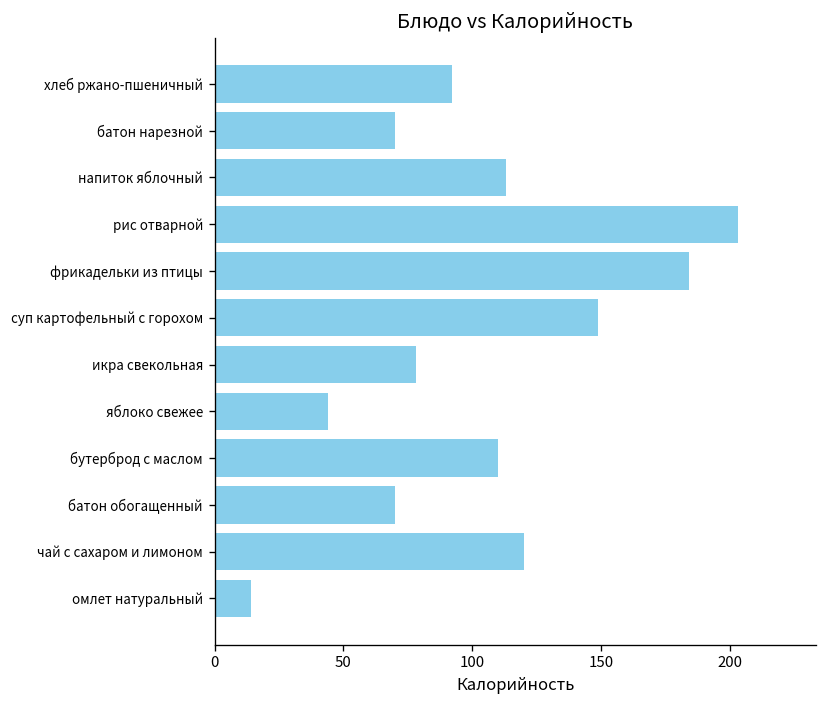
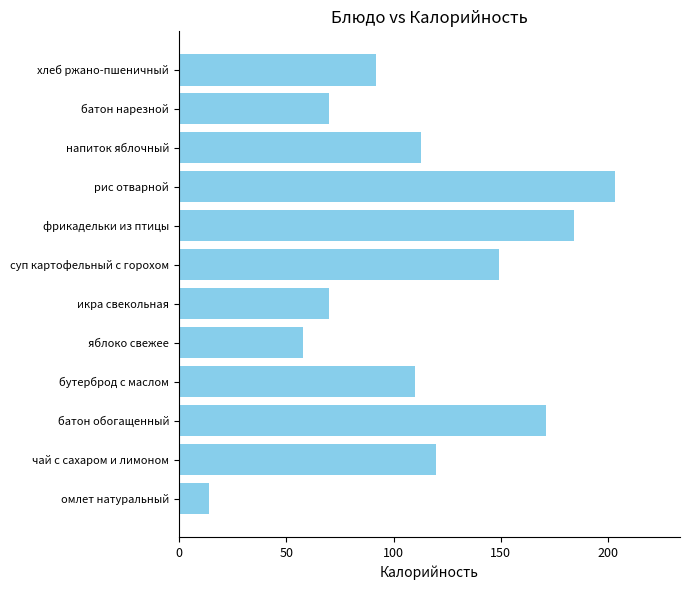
икра свекольная: 78 -> 70
яблоко свежее: 44 -> 58
батон обогащенный: 70 -> 171
